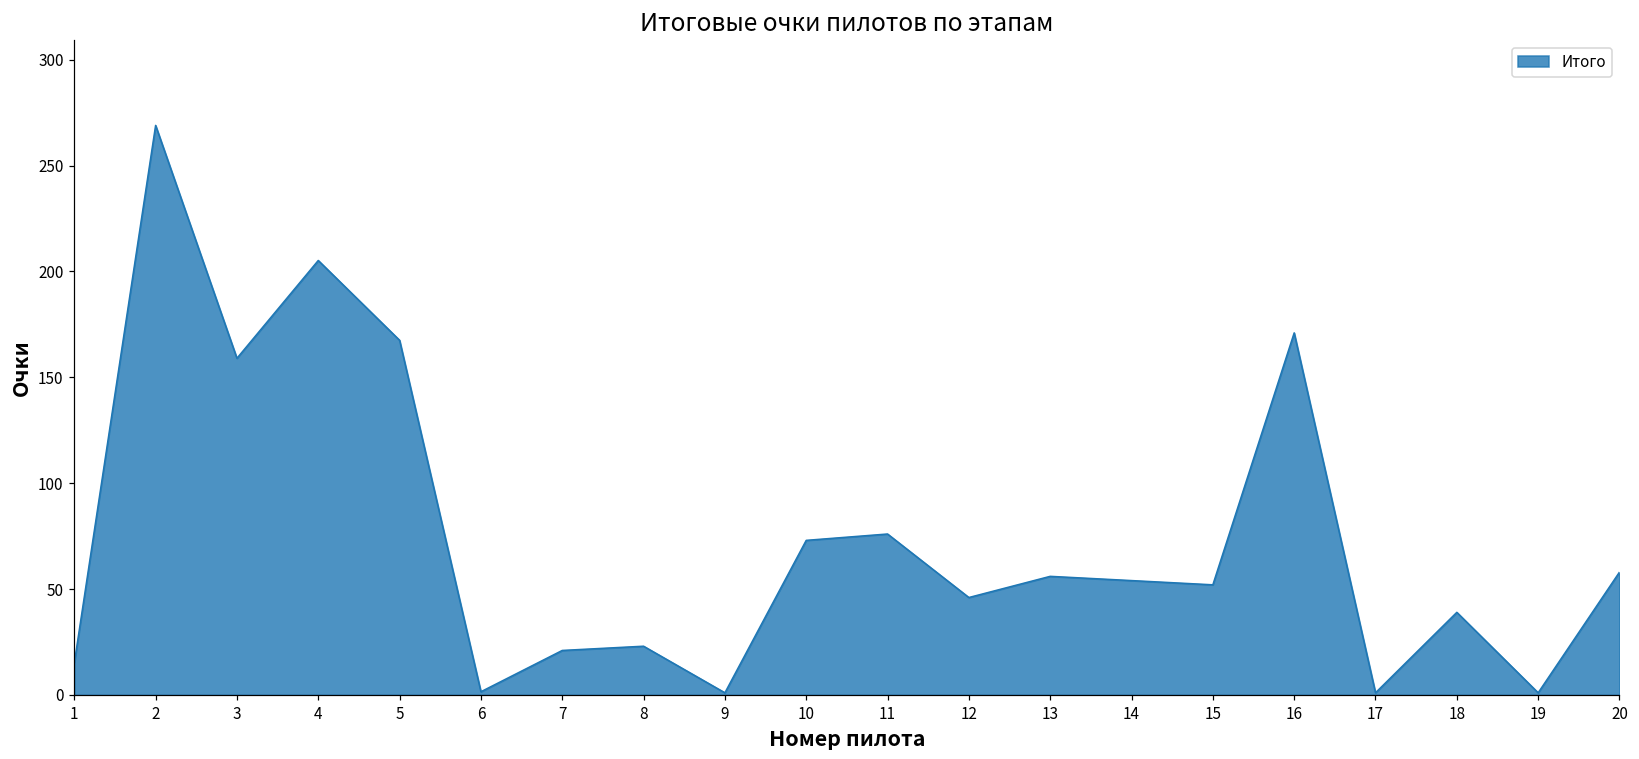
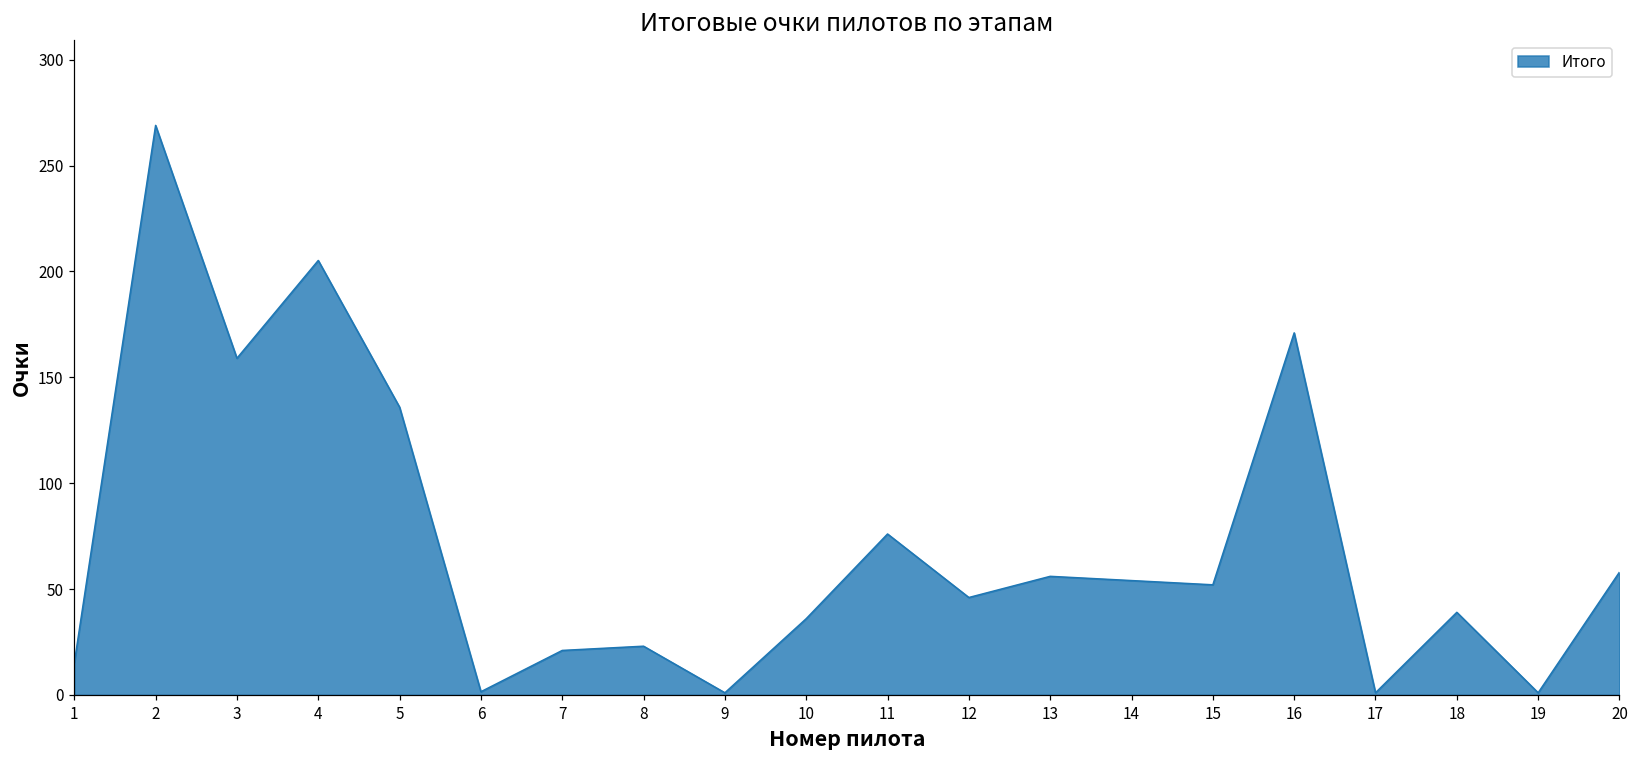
5: 168 -> 136
10: 73 -> 36
